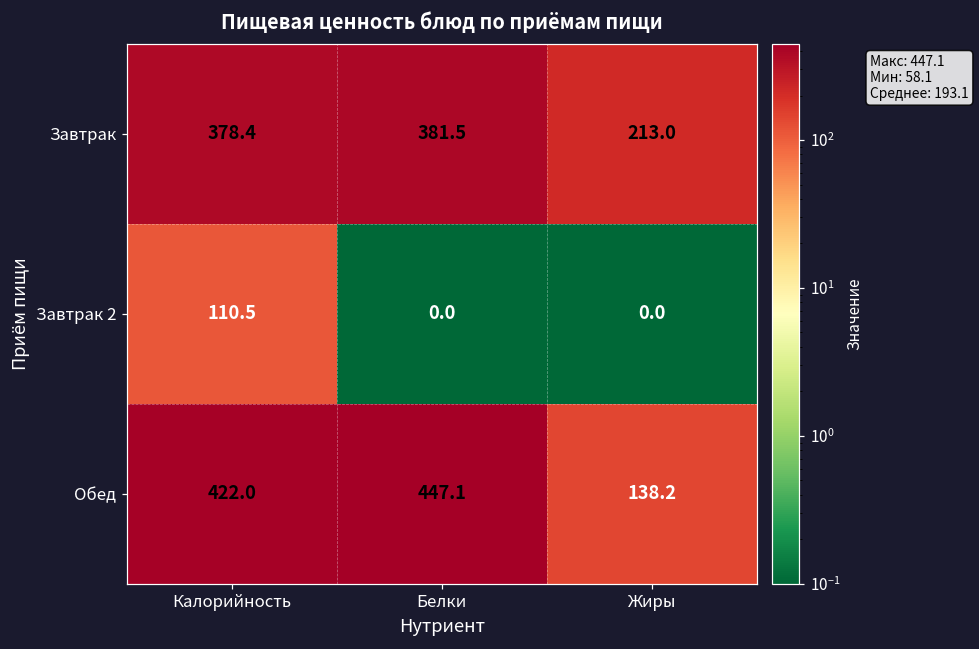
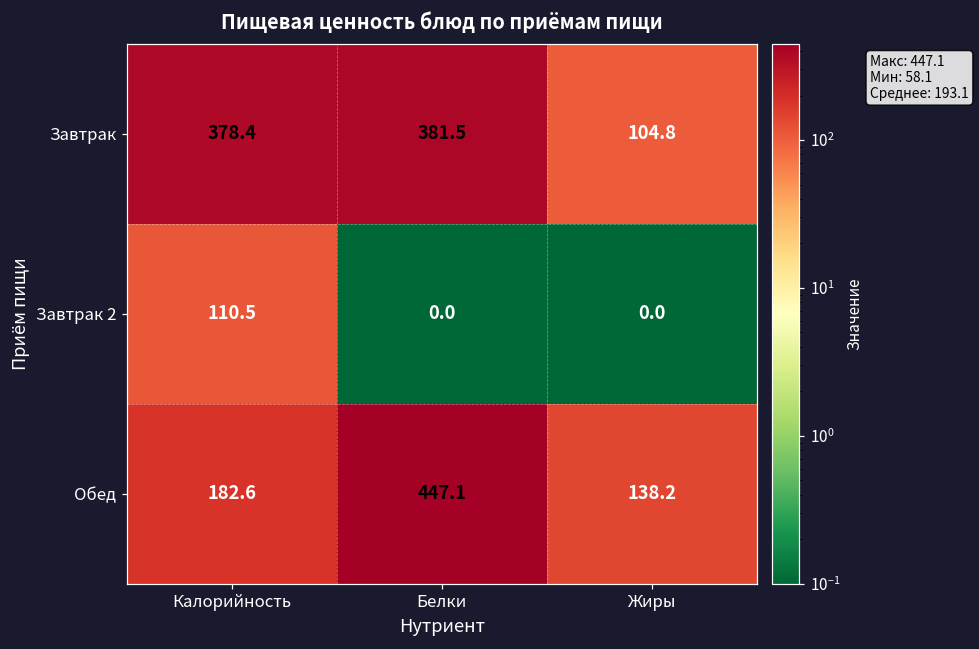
Завтрак, Жиры: 213.0 -> 104.8
Обед, Калорийность: 422.0 -> 182.6
